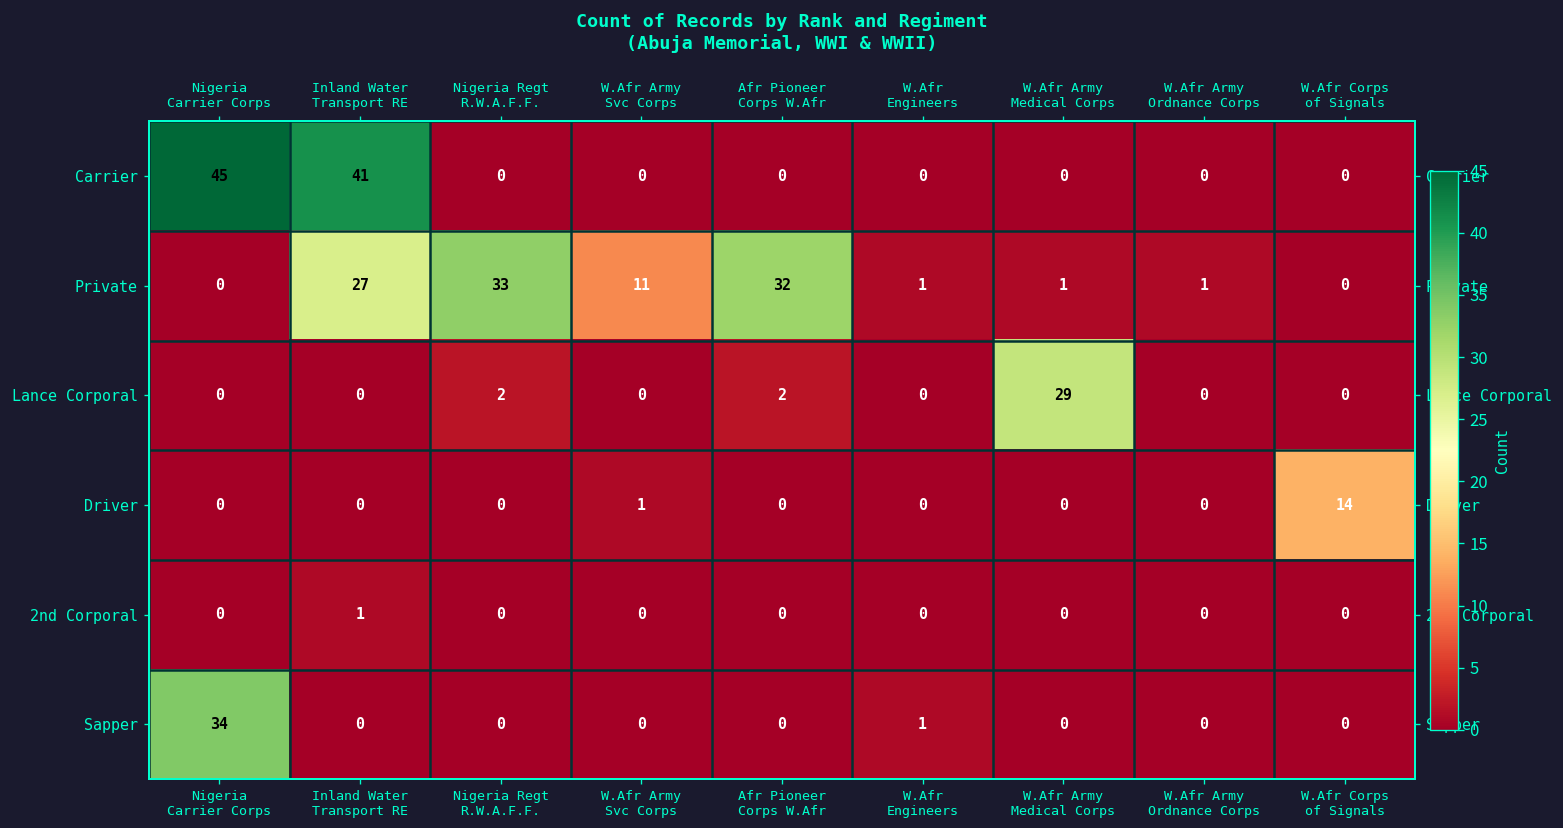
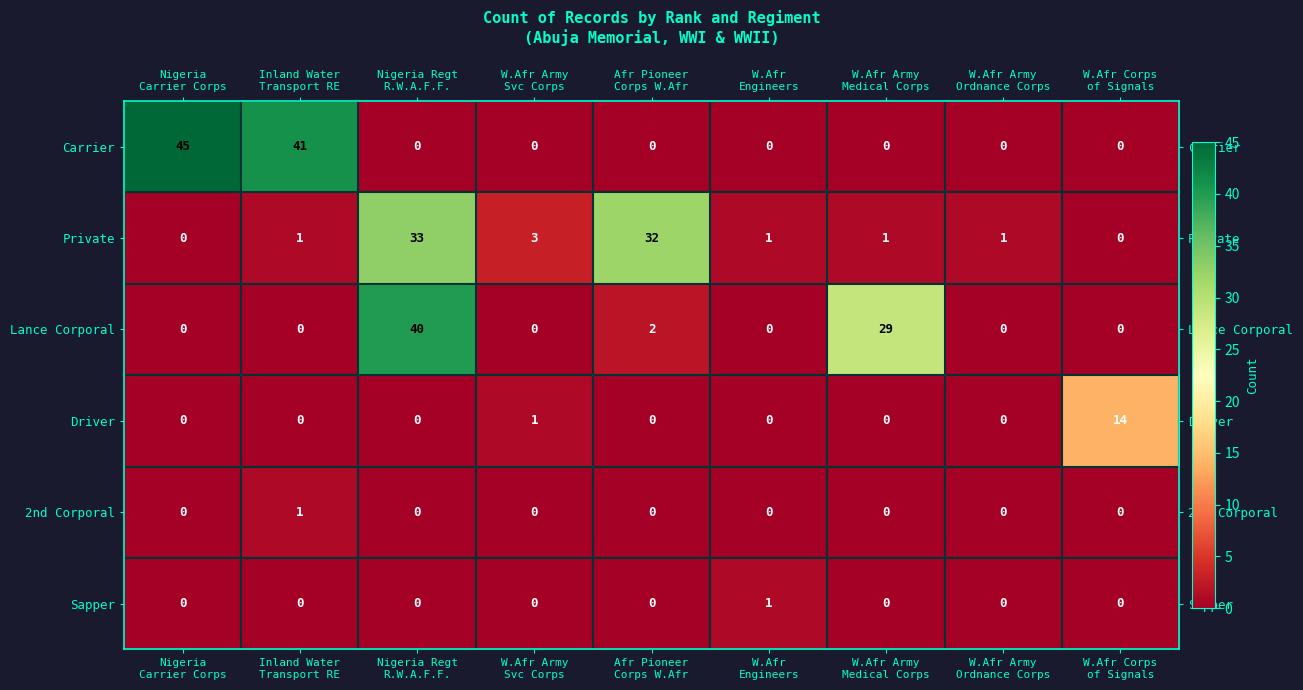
Private, Inland Water Transport RE: 27 -> 1
Private, W.Afr Army Svc Corps: 11 -> 3
Lance Corporal, Nigeria Regt R.W.A.F.F.: 2 -> 40
Sapper, Nigeria Carrier Corps: 34 -> 0
